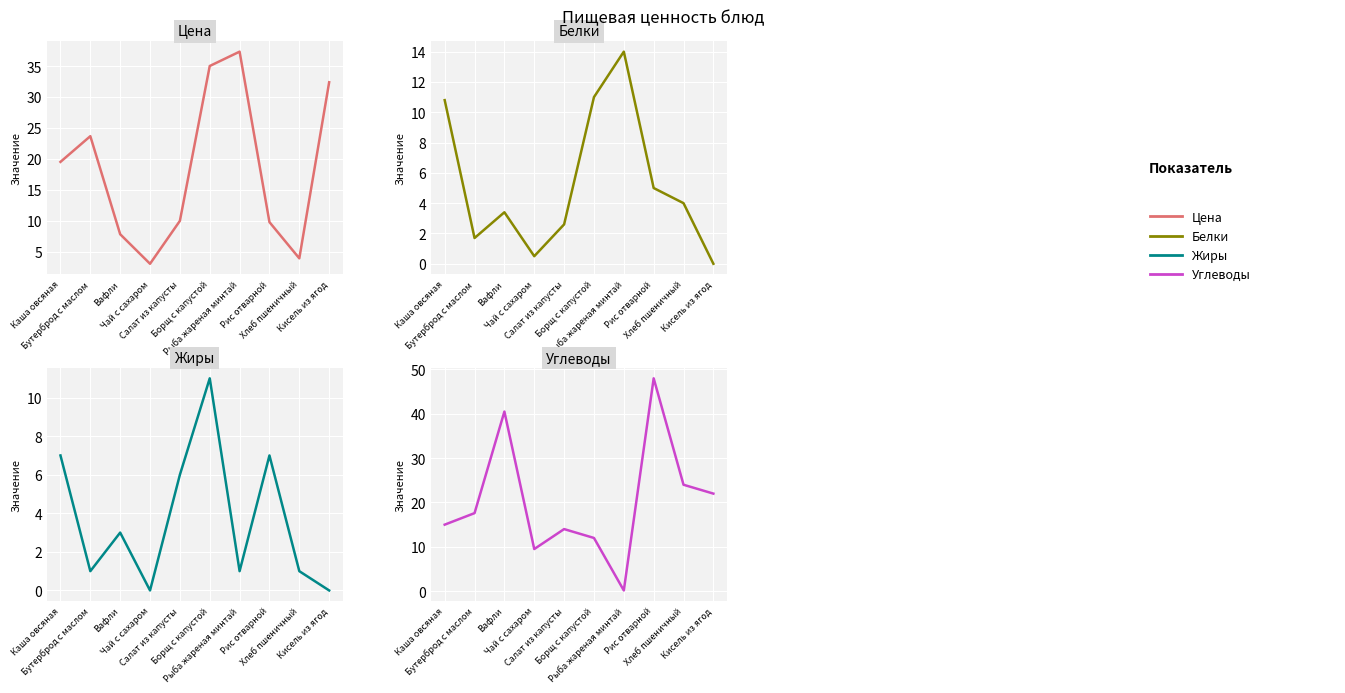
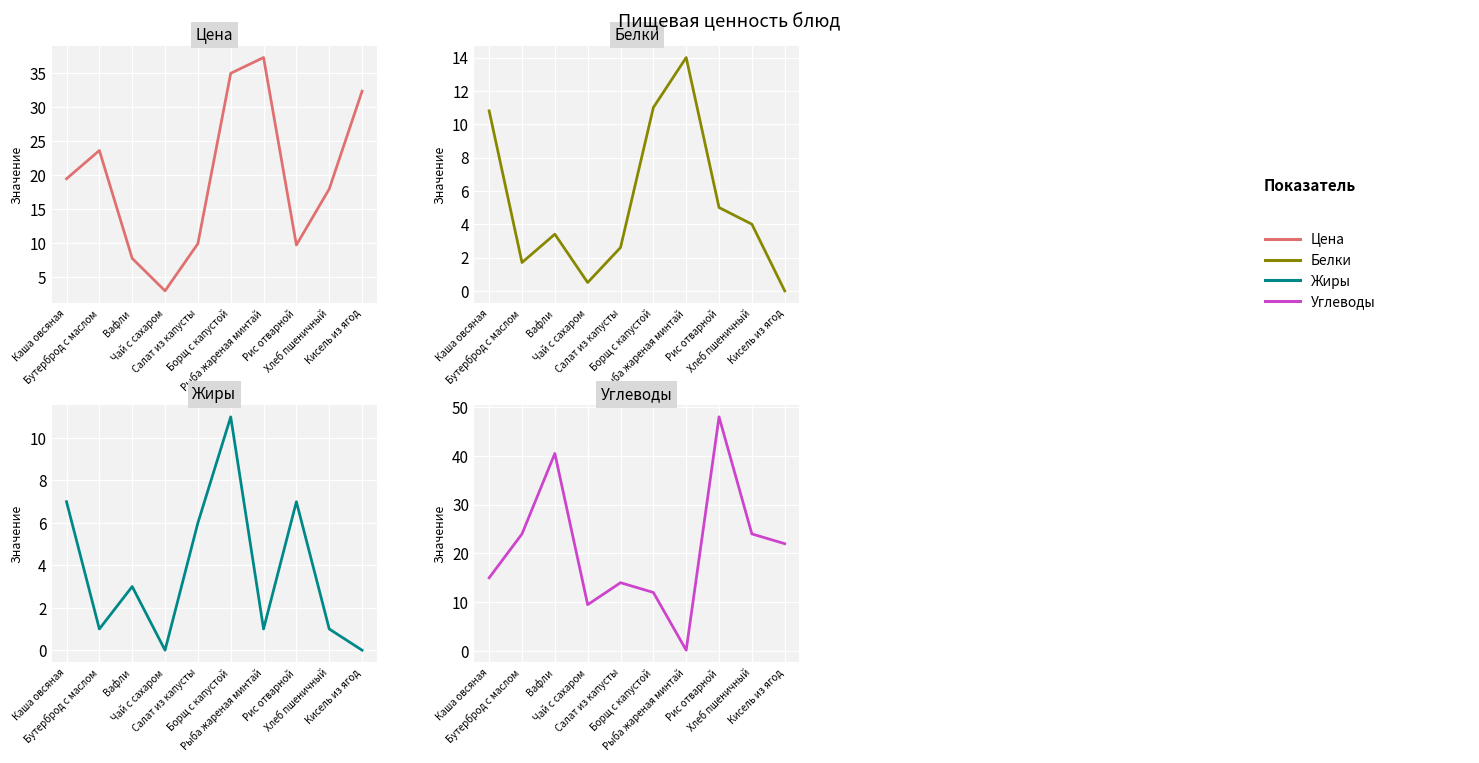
Цена, Хлеб пшеничный: 4 -> 18
Углеводы, Бутерброд с маслом: 18 -> 24
